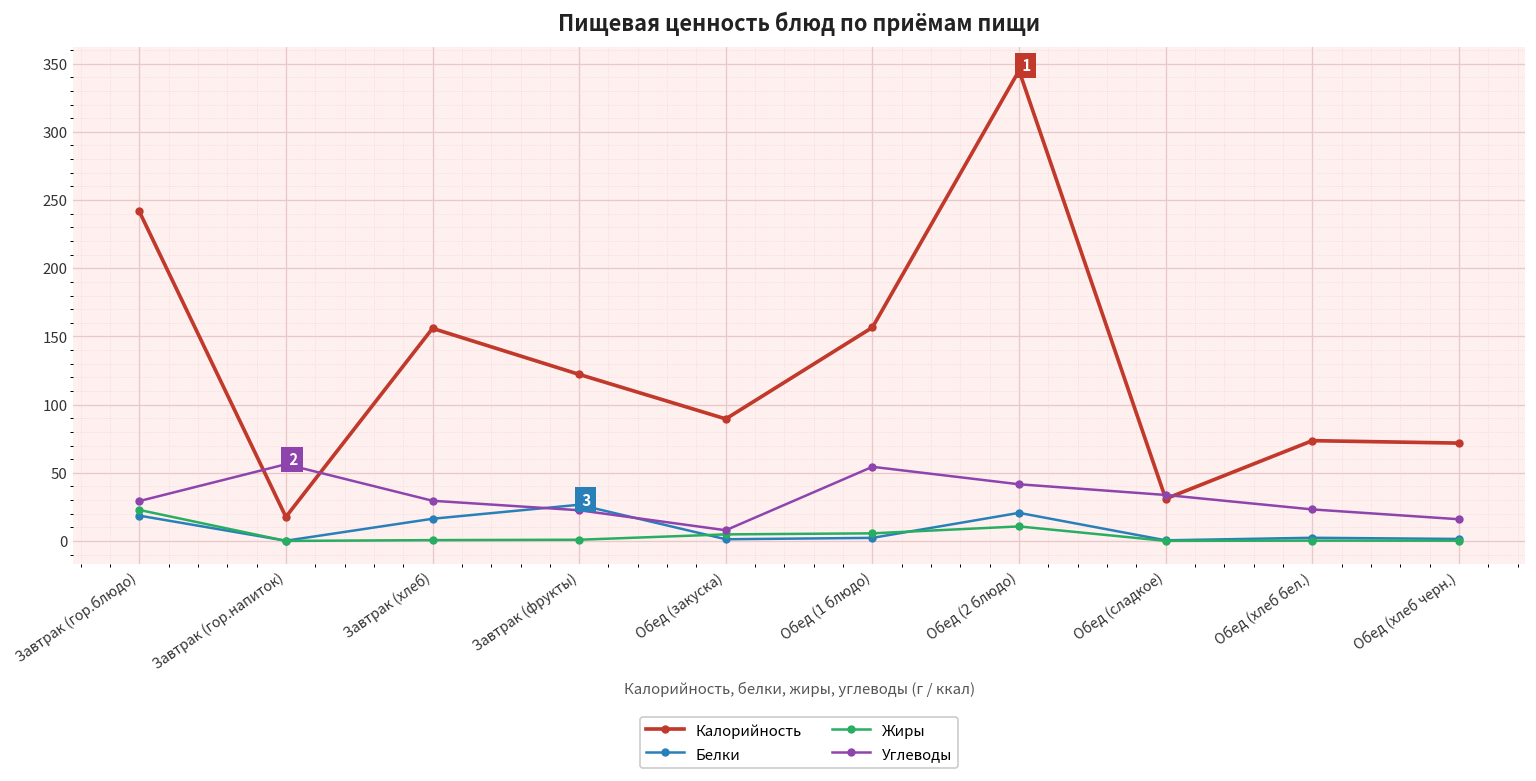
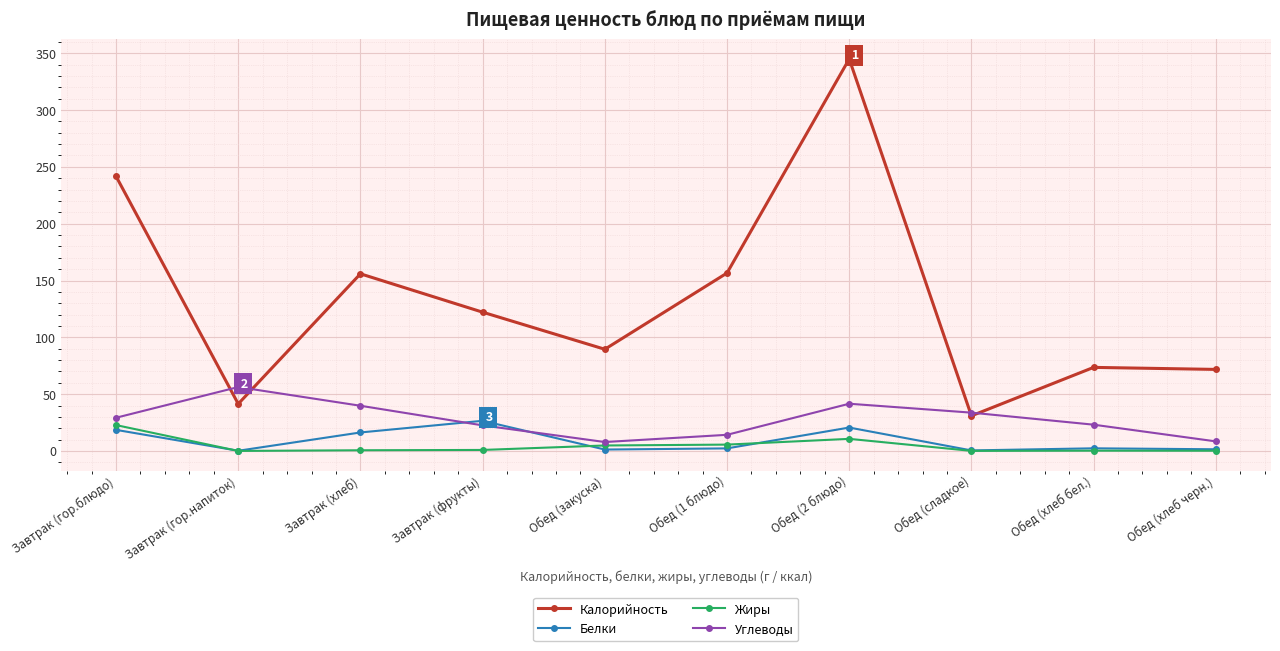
Калорийность, Завтрак (гор.напиток): 18 -> 41
Углеводы, Завтрак (хлеб): 30 -> 40
Углеводы, Обед (1 блюдо): 54 -> 14
Углеводы, Обед (хлеб черн.): 16 -> 8
